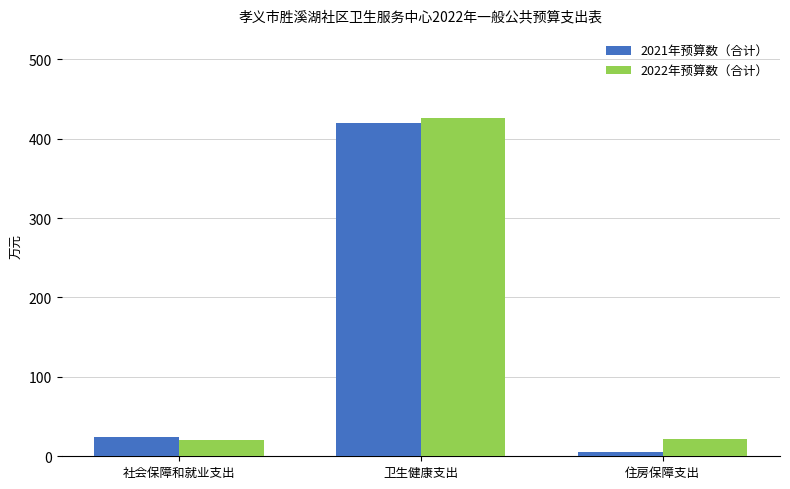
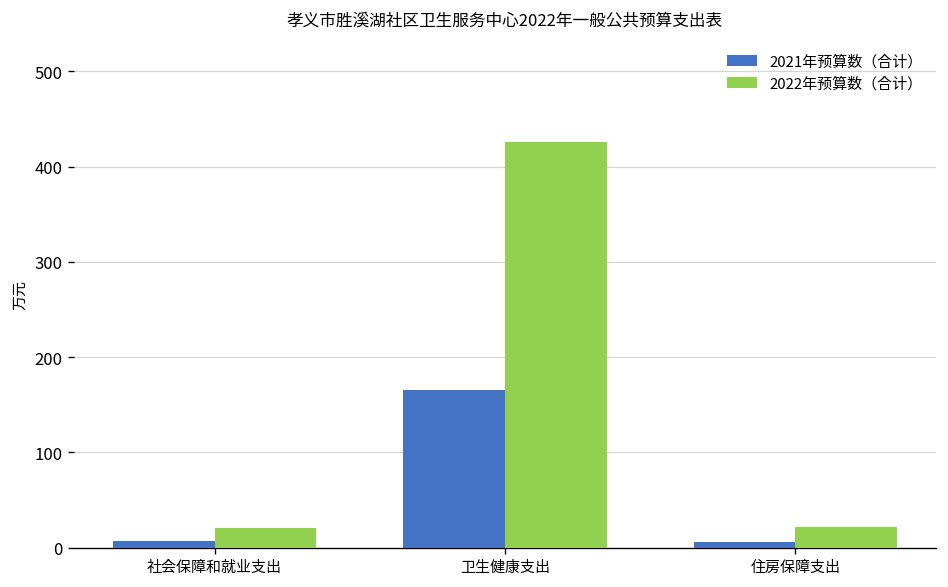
2021年预算数（合计）, 社会保障和就业支出: 20 -> 10
2021年预算数（合计）, 卫生健康支出: 420 -> 170
